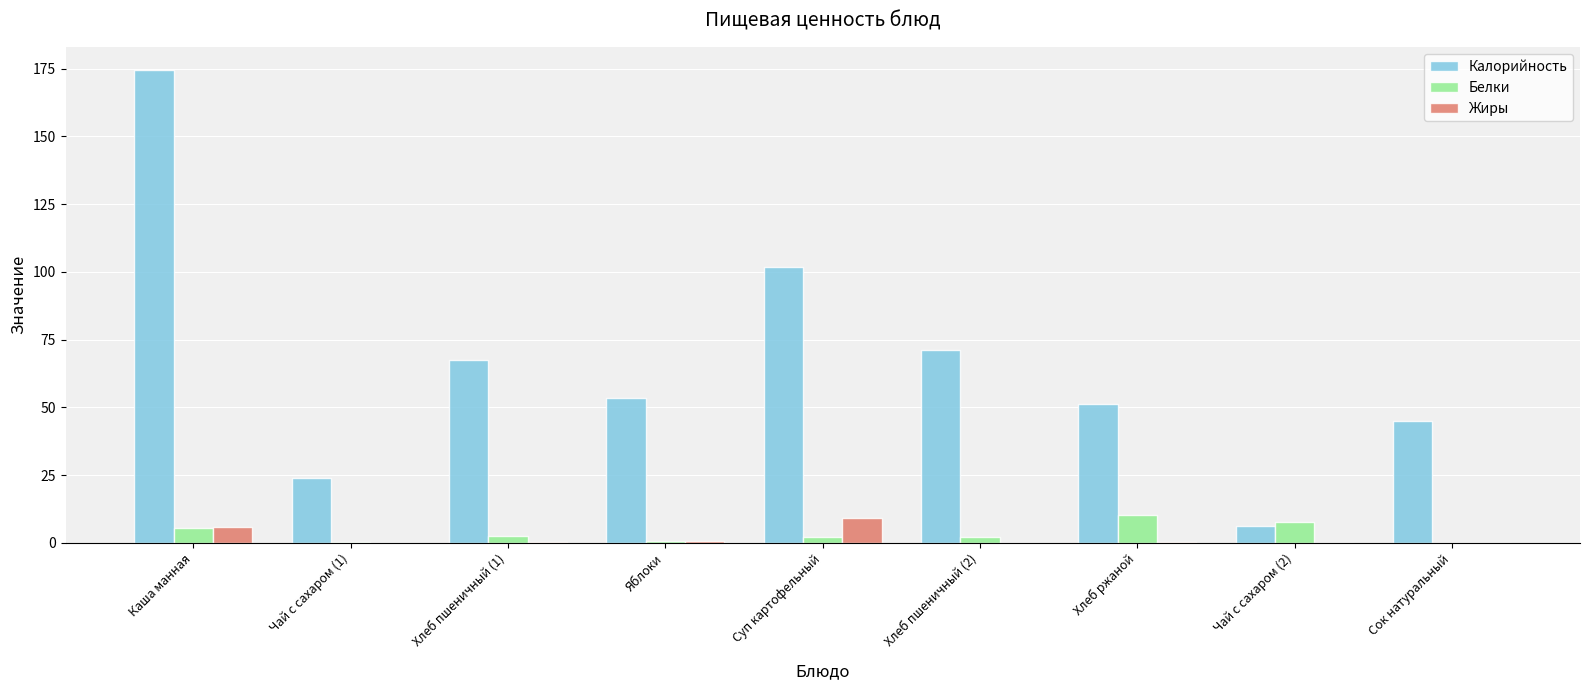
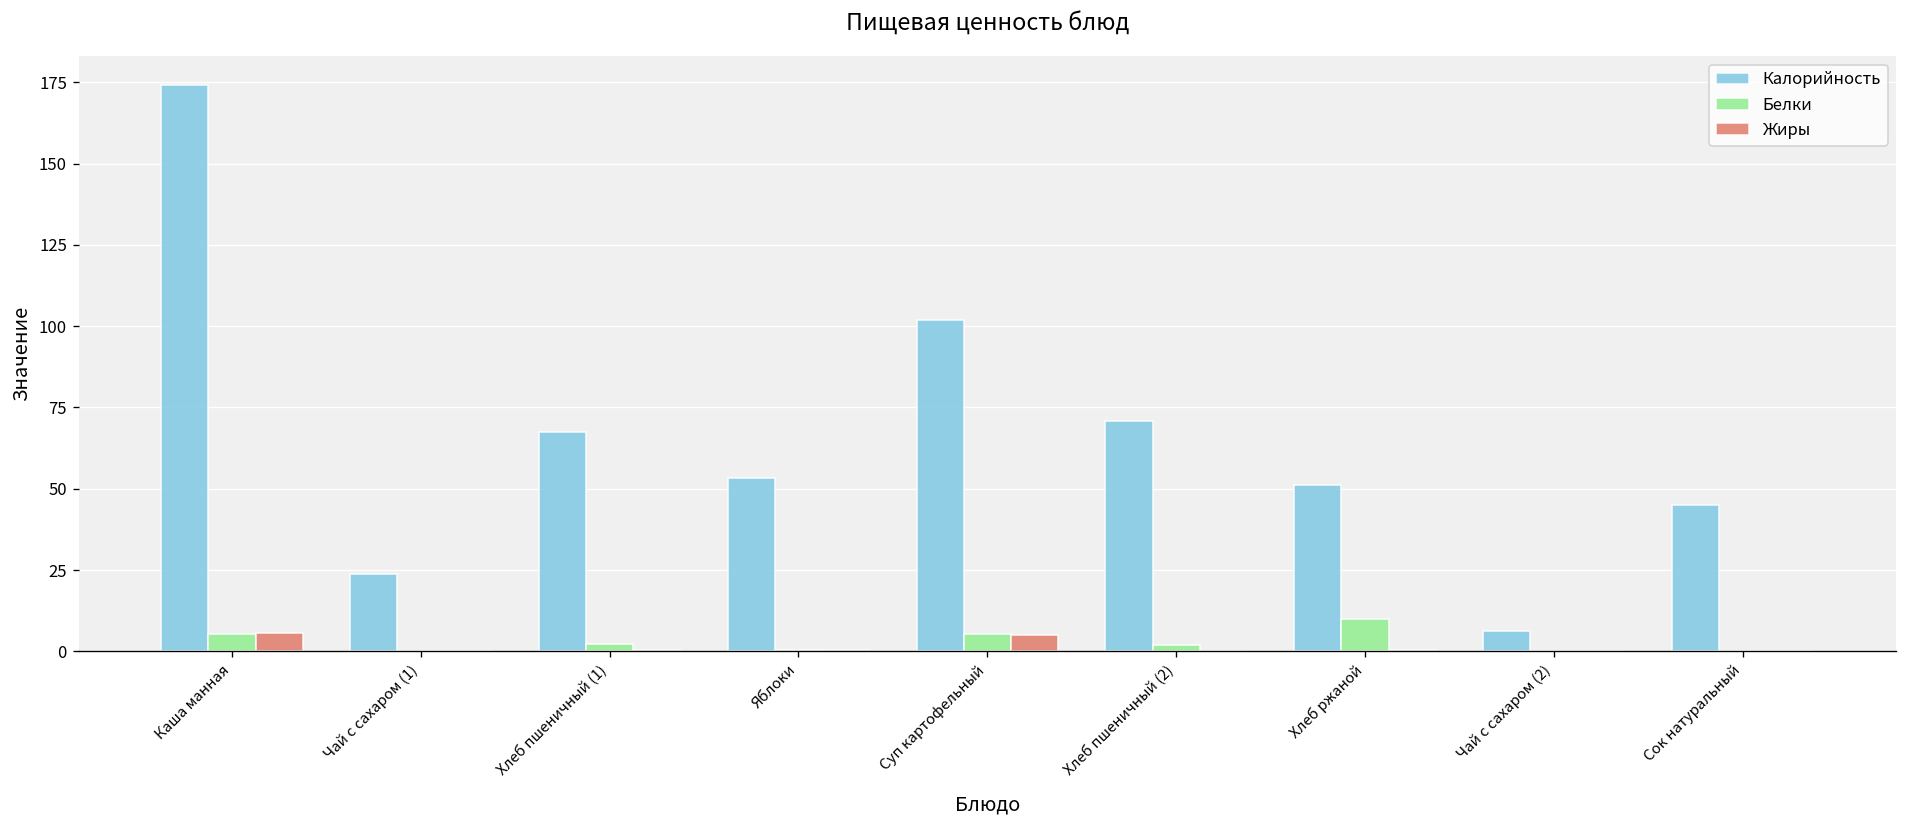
Белки, Суп картофельный: 2 -> 5
Жиры, Суп картофельный: 9 -> 5
Белки, Чай с сахаром (2): 8 -> 0
